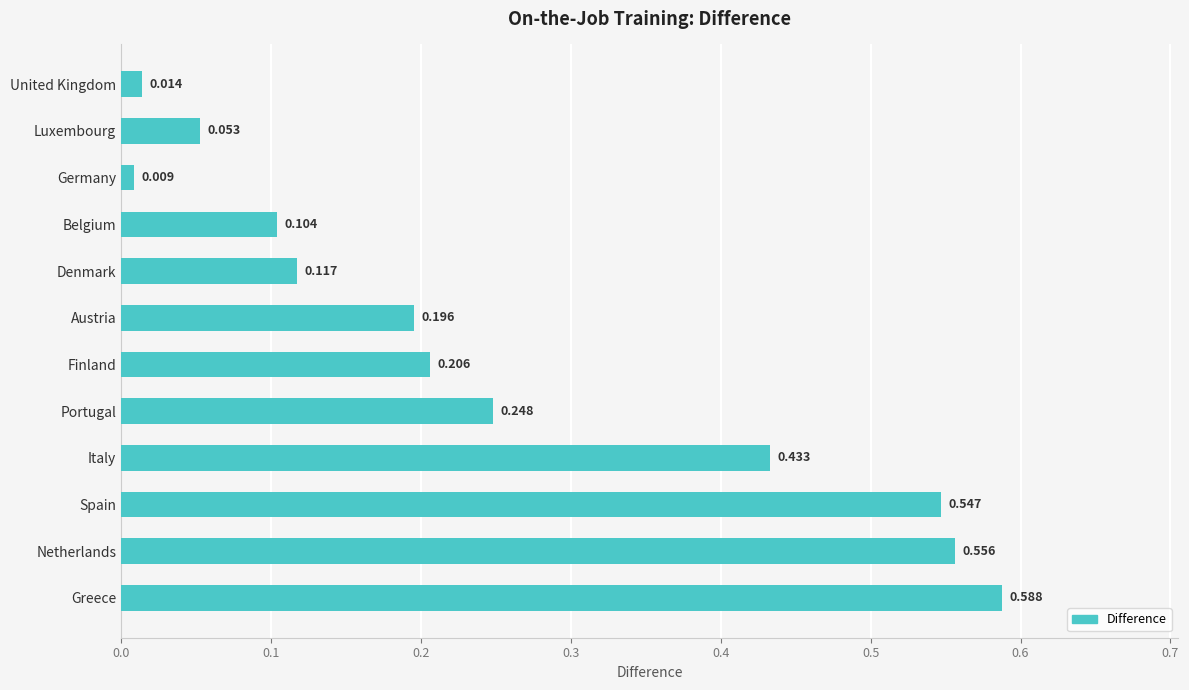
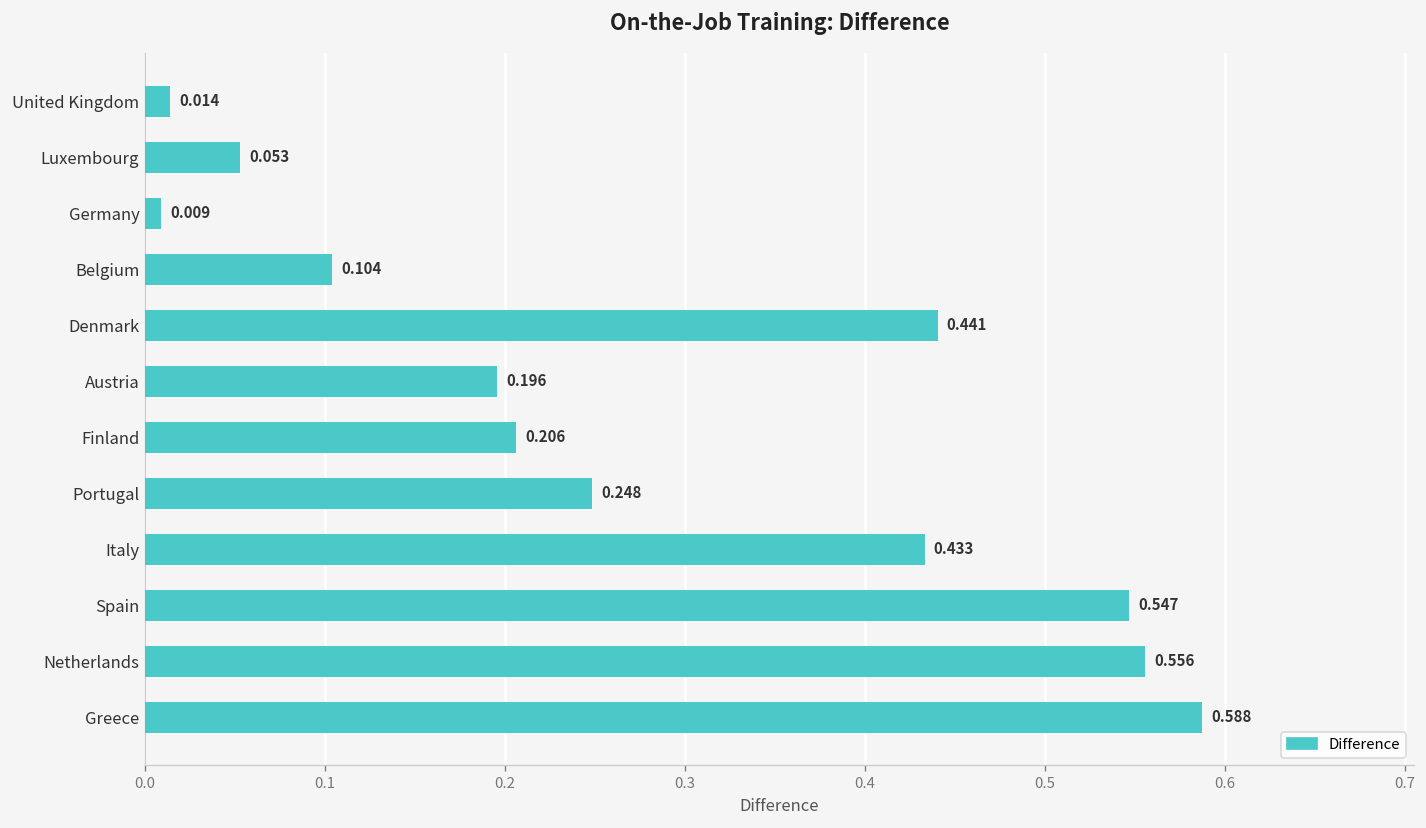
Denmark: 0.117 -> 0.441
